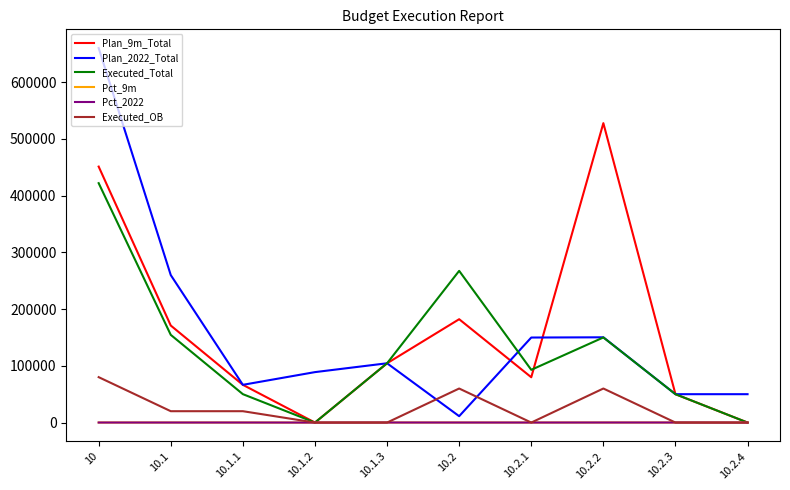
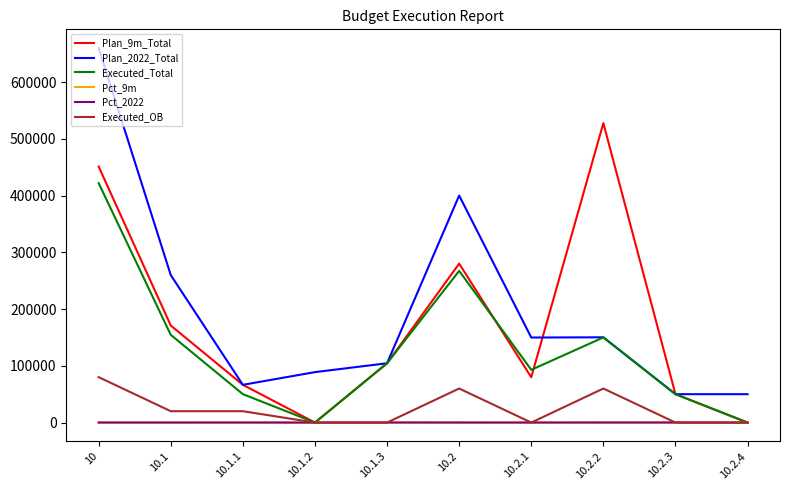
Plan_9m_Total, 10.2: 180000 -> 280000
Plan_2022_Total, 10.2: 10000 -> 400000
